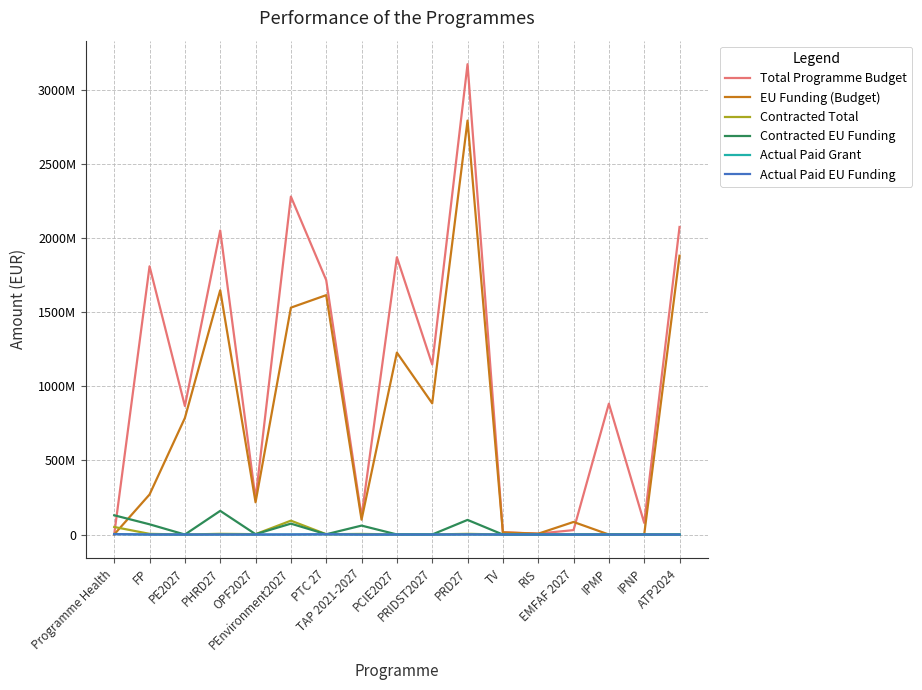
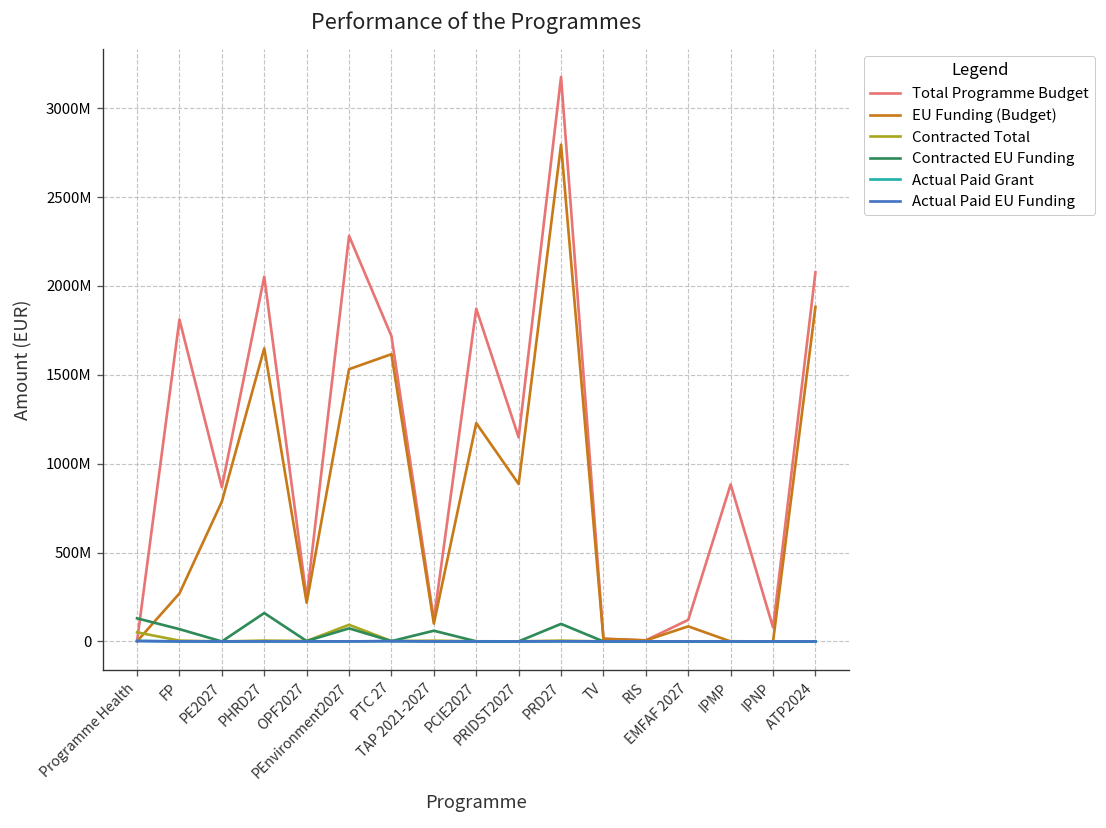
Total Programme Budget, EMFAF 2027: 30000000 -> 120000000
